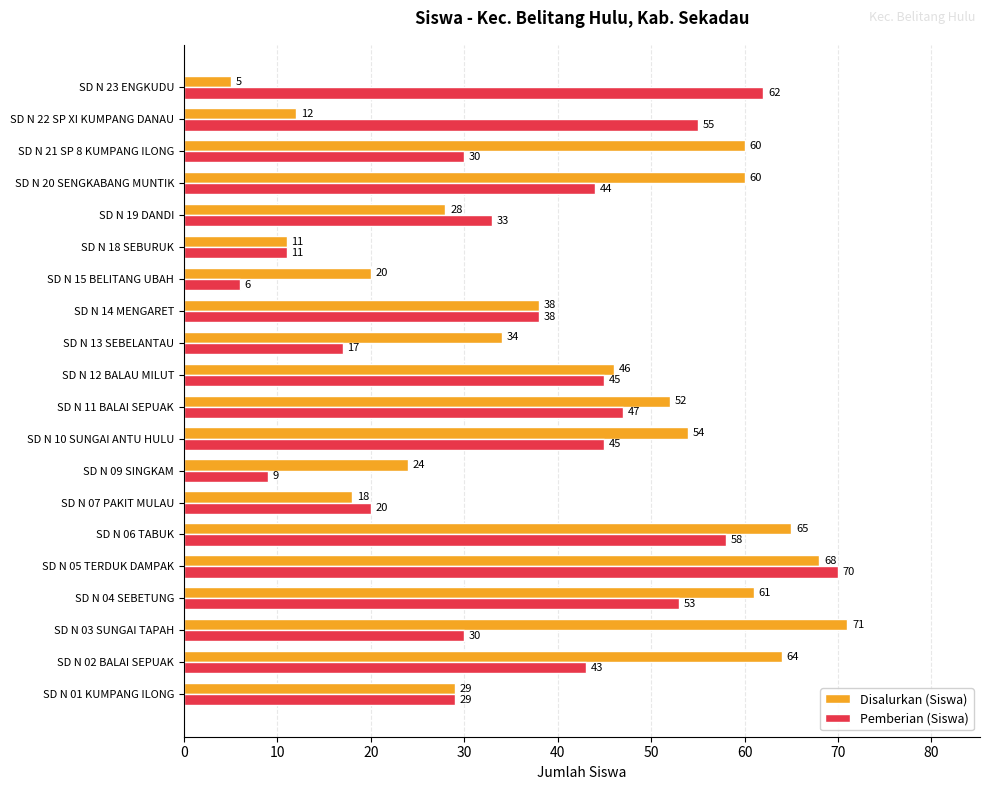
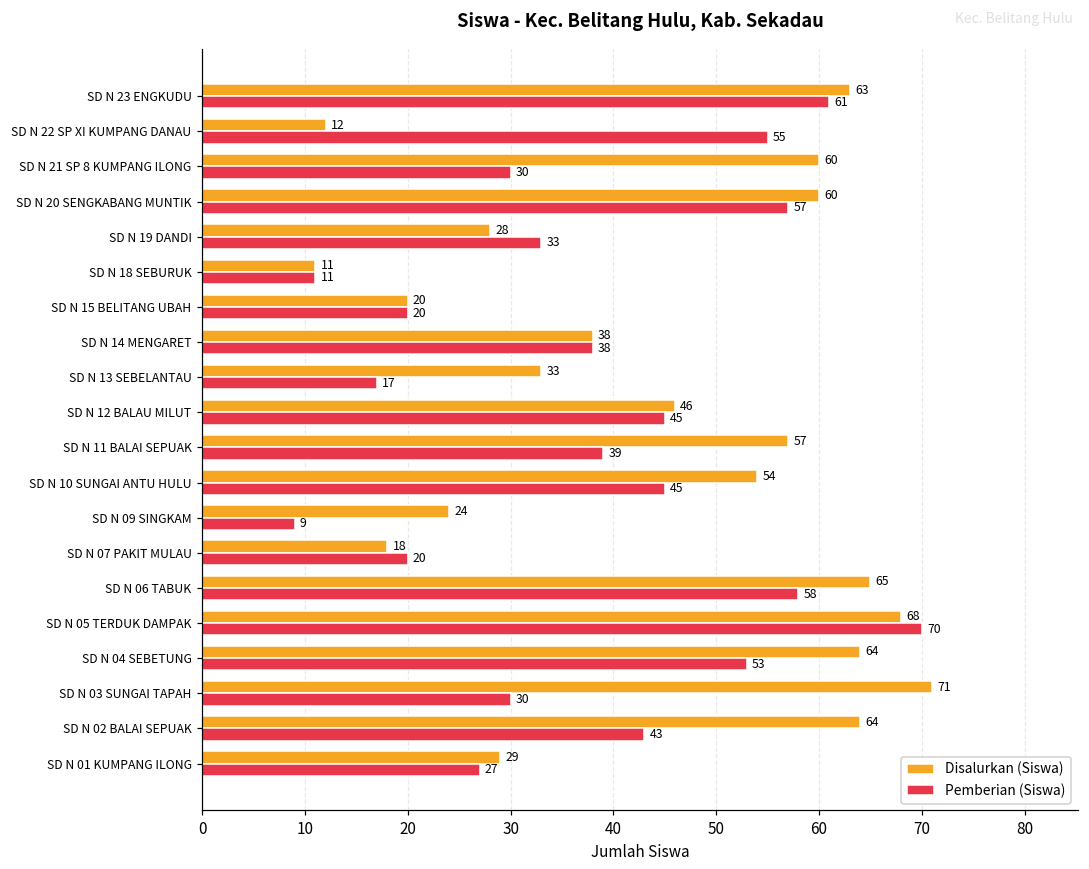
Disalurkan (Siswa), SD N 23 ENGKUDU: 5 -> 63
Pemberian (Siswa), SD N 23 ENGKUDU: 62 -> 61
Pemberian (Siswa), SD N 20 SENGKABANG MUNTIK: 44 -> 57
Pemberian (Siswa), SD N 15 BELITANG UBAH: 6 -> 20
Disalurkan (Siswa), SD N 13 SEBELANTAU: 34 -> 33
Disalurkan (Siswa), SD N 11 BALAI SEPUAK: 52 -> 57
Pemberian (Siswa), SD N 11 BALAI SEPUAK: 47 -> 39
Disalurkan (Siswa), SD N 04 SEBETUNG: 61 -> 64
Pemberian (Siswa), SD N 01 KUMPANG ILONG: 29 -> 27
